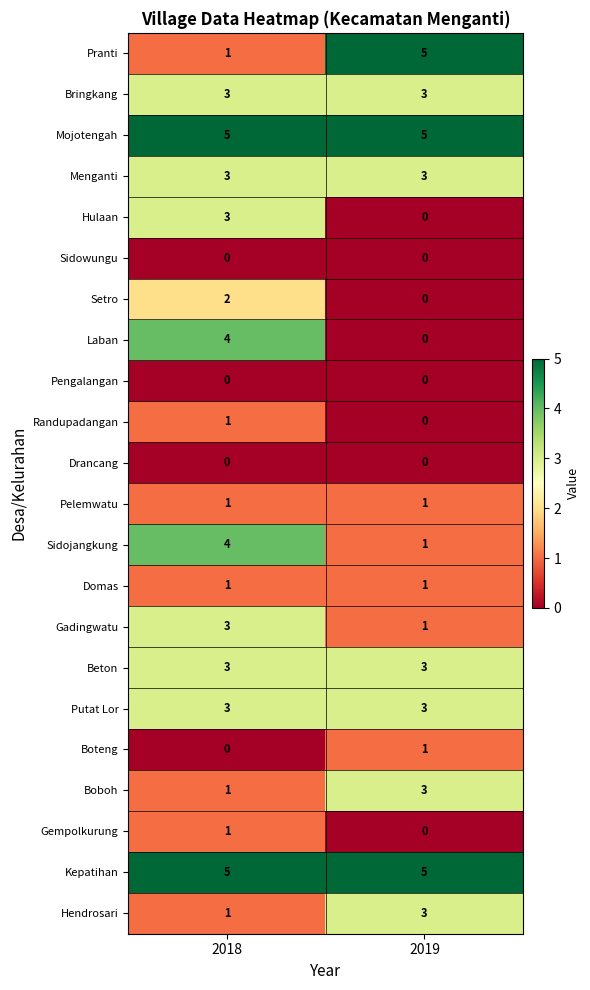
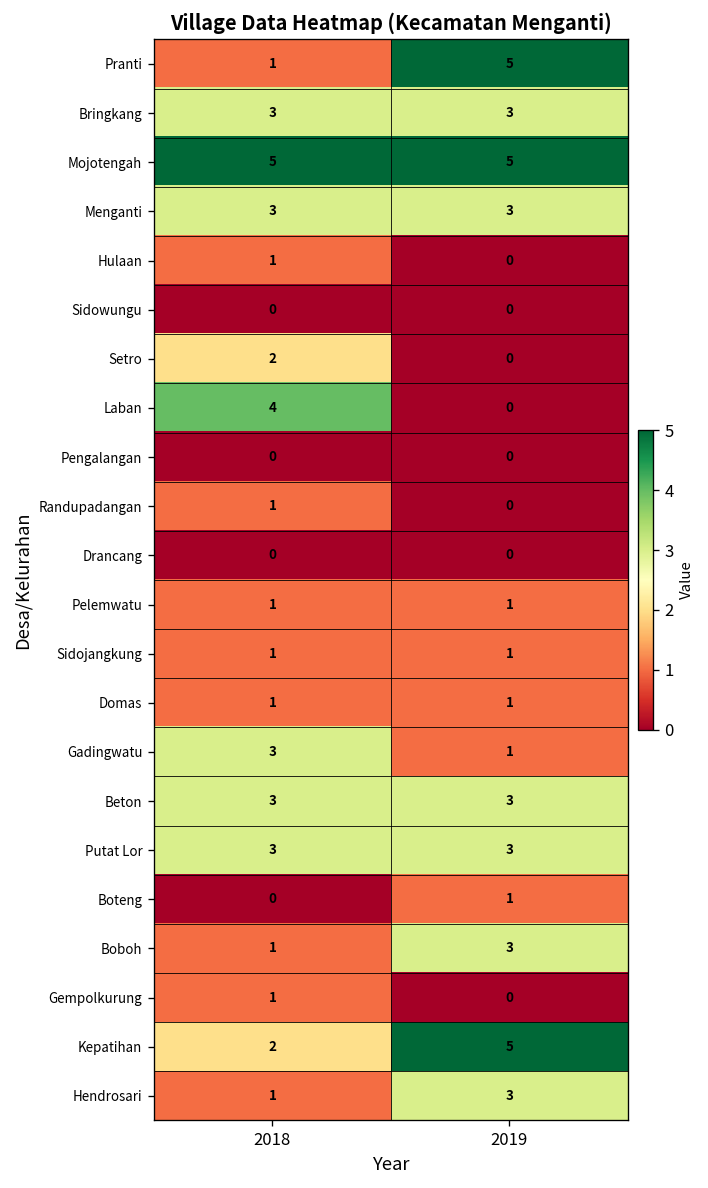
Hulaan, 2018: 3 -> 1
Sidojangkung, 2018: 4 -> 1
Kepatihan, 2018: 5 -> 2
